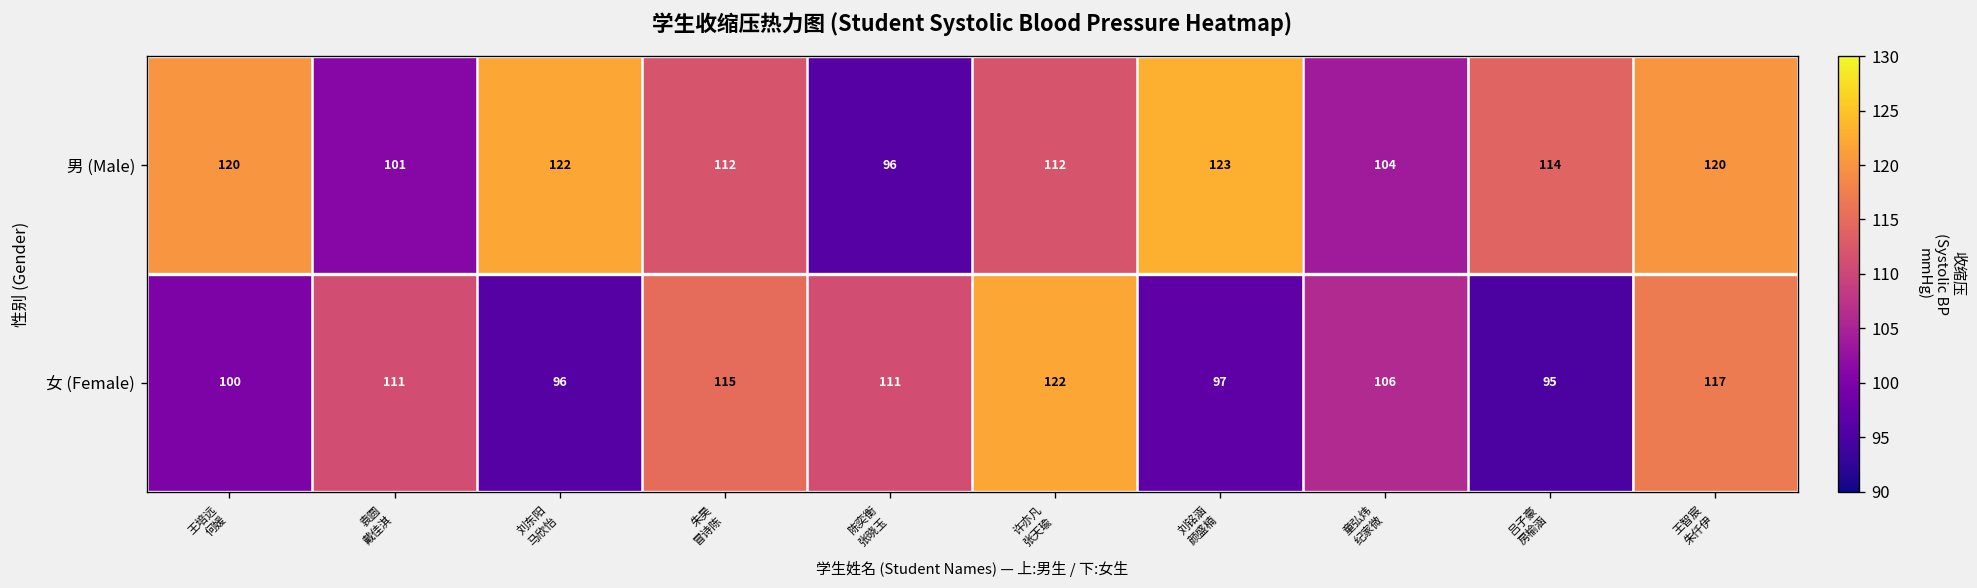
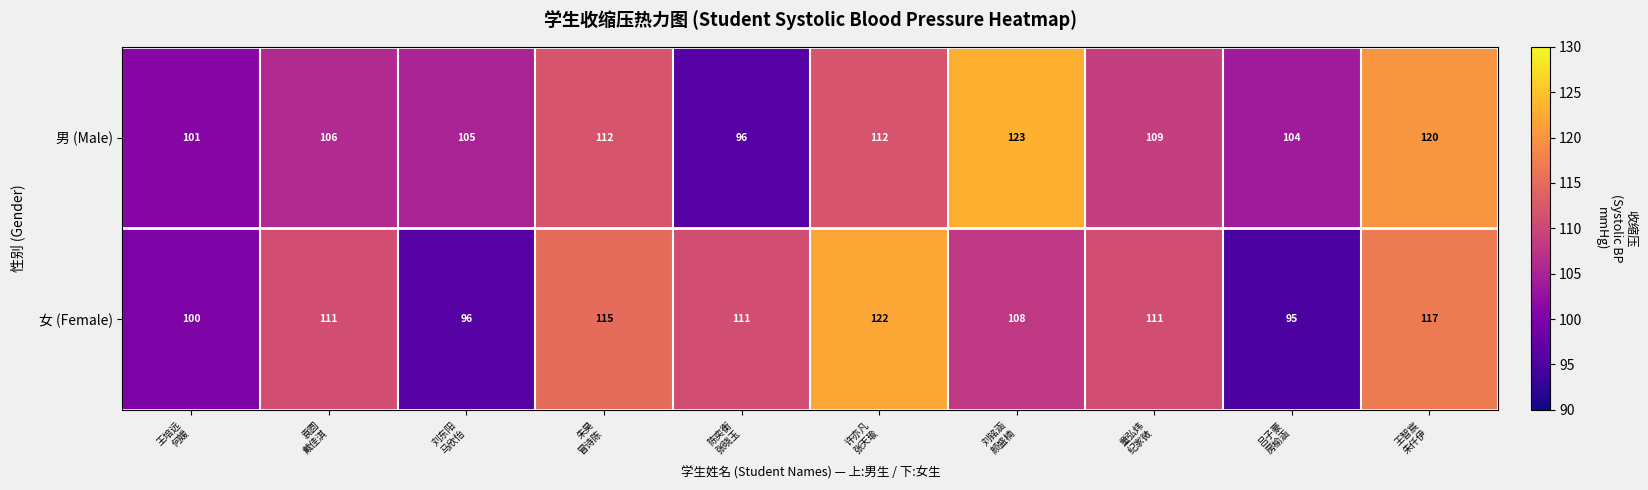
男 (Male), 王培远 何媛: 120 -> 101
男 (Male), 袁圆 戴佳淇: 101 -> 106
男 (Male), 刘东阳 马欣怡: 122 -> 105
男 (Male), 童弘炜 纪家微: 104 -> 109
男 (Male), 吕子豪 房榆涵: 114 -> 104
女 (Female), 刘铭涵 颜盛楠: 97 -> 108
女 (Female), 童弘炜 纪家微: 106 -> 111
